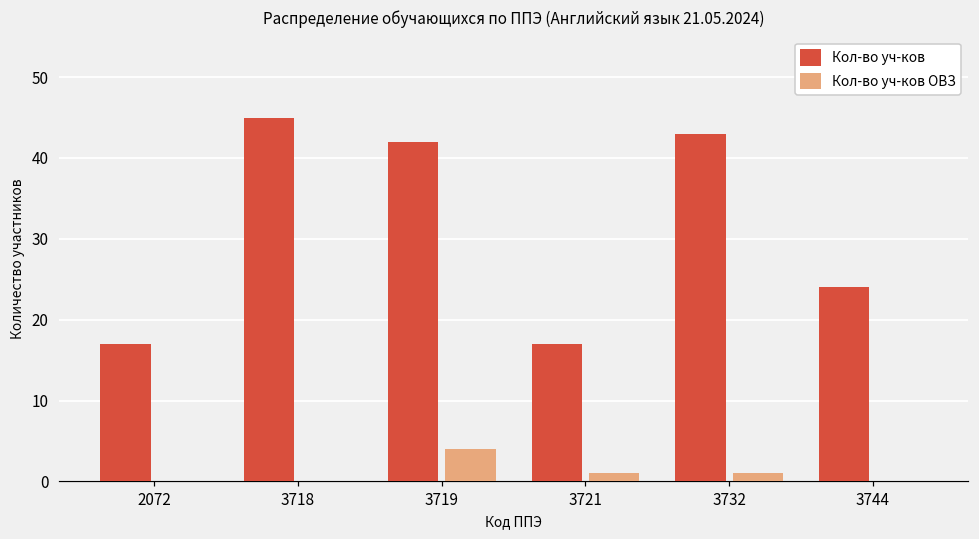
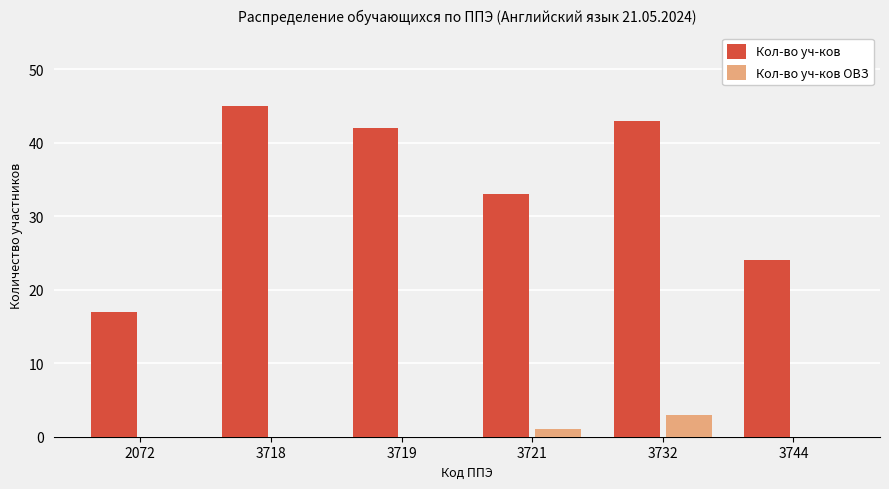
Кол-во уч-ков ОВЗ, 3719: 4 -> 0
Кол-во уч-ков, 3721: 17 -> 33
Кол-во уч-ков ОВЗ, 3732: 1 -> 3
